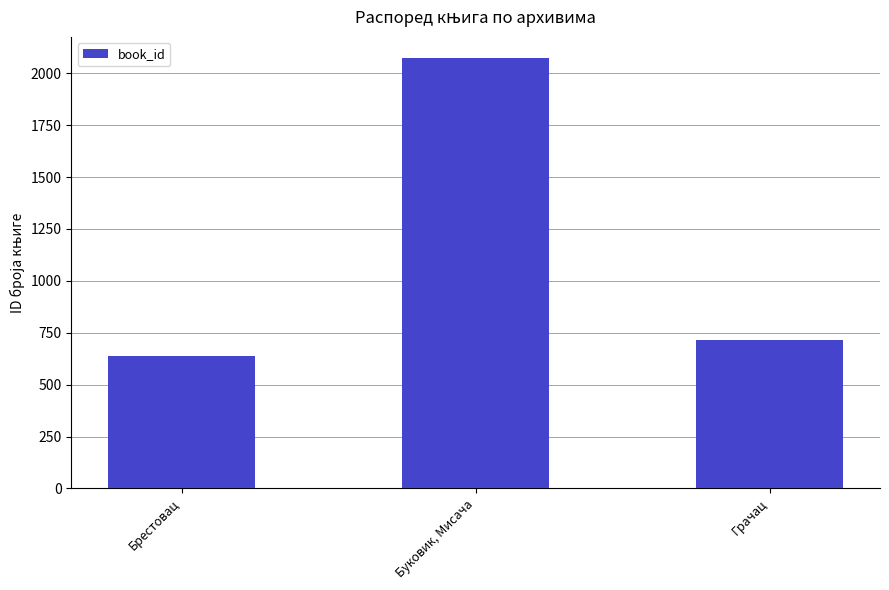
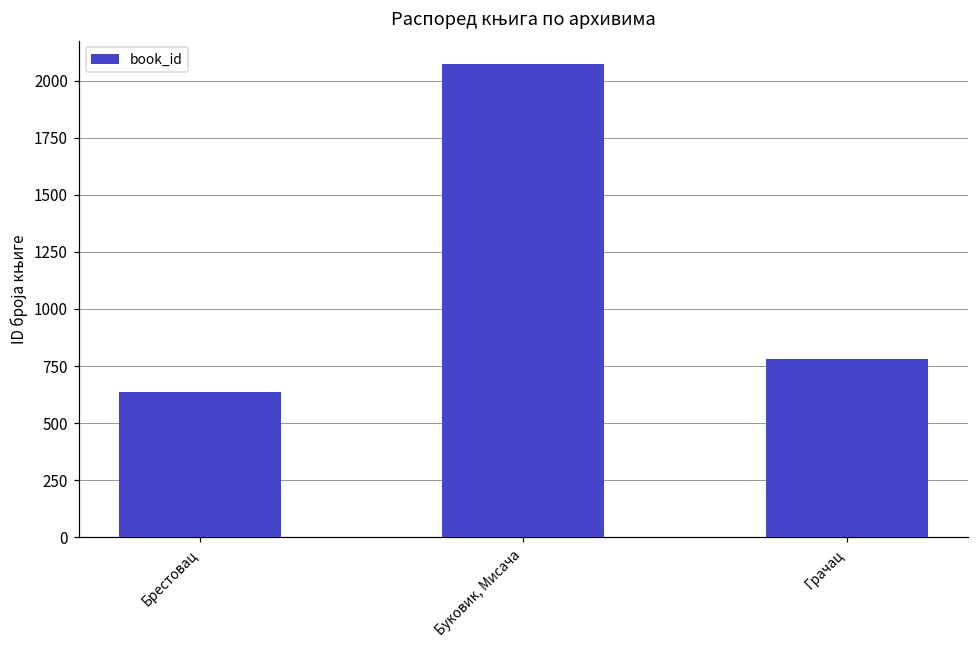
Грачац: 720 -> 780
